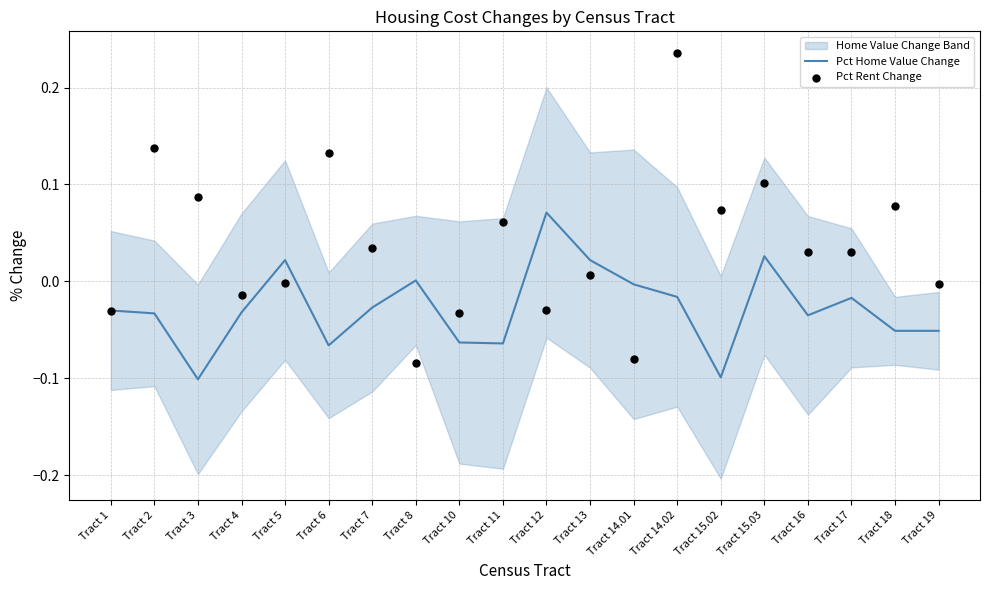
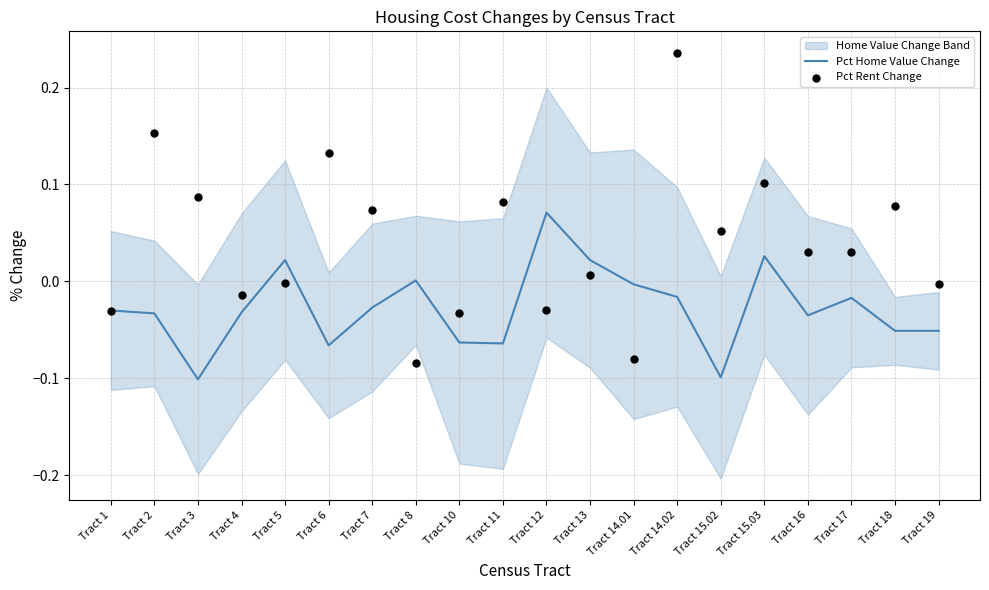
Pct Rent Change, Tract 2: 0.14 -> 0.15
Pct Rent Change, Tract 7: 0.03 -> 0.07
Pct Rent Change, Tract 11: 0.06 -> 0.08
Pct Rent Change, Tract 15.02: 0.07 -> 0.05
